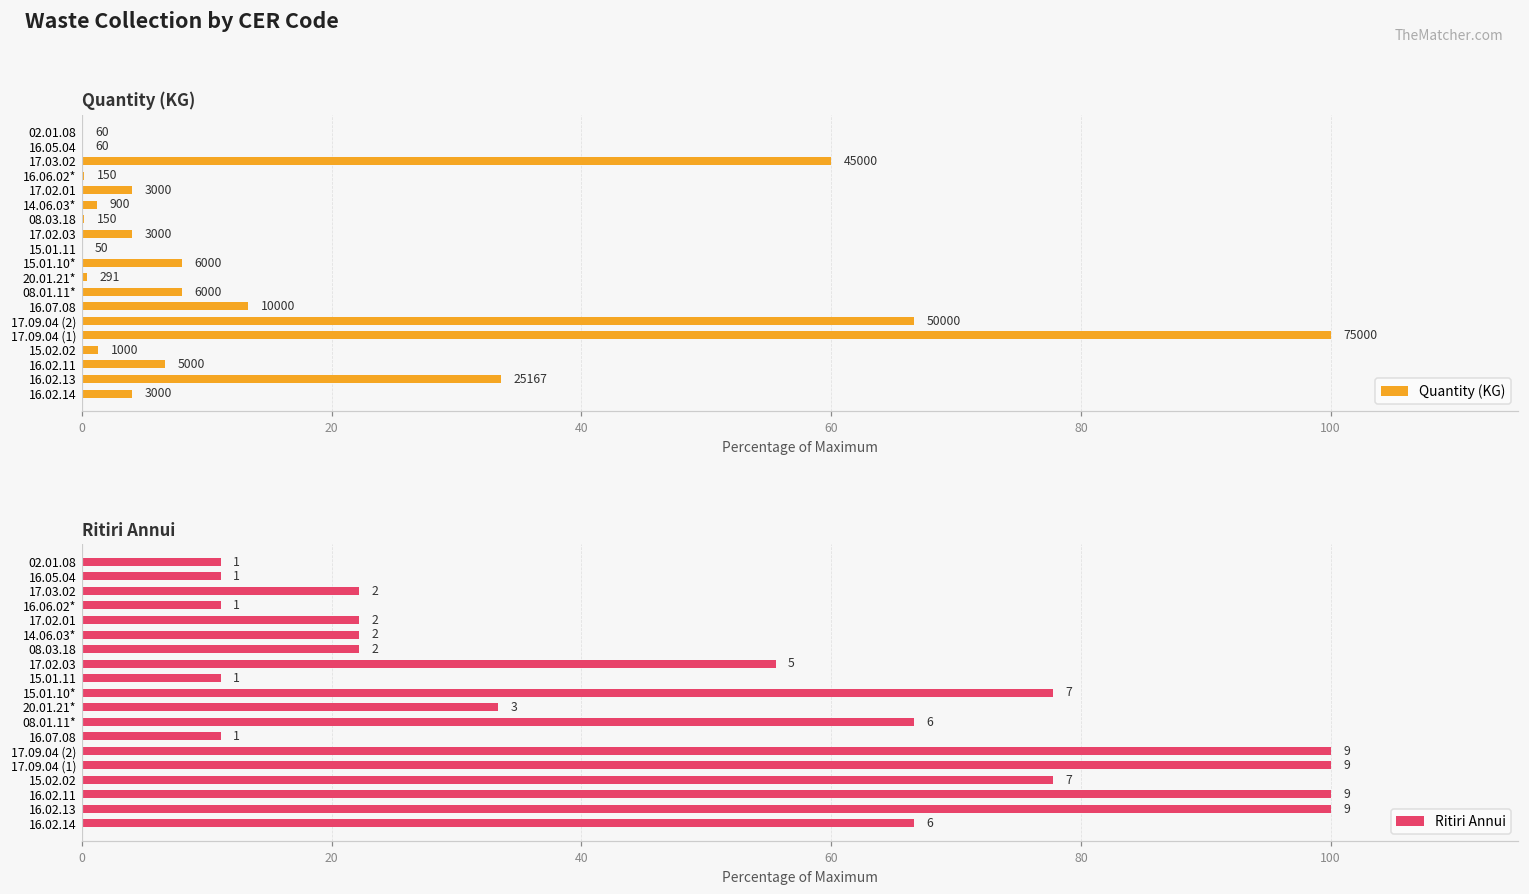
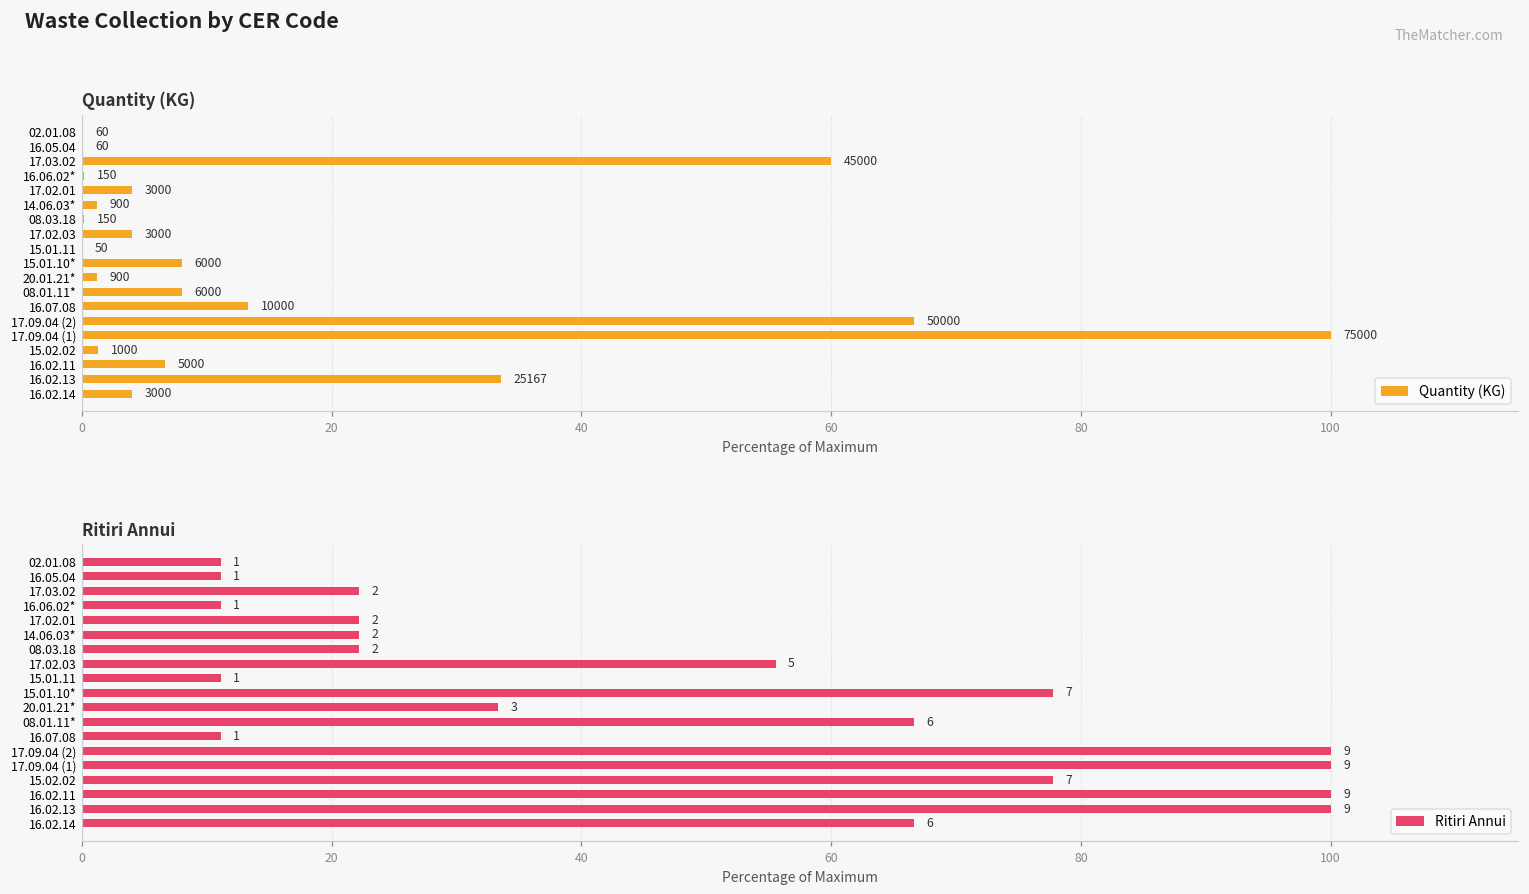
Quantity (KG), 20.01.21*: 291 -> 900
